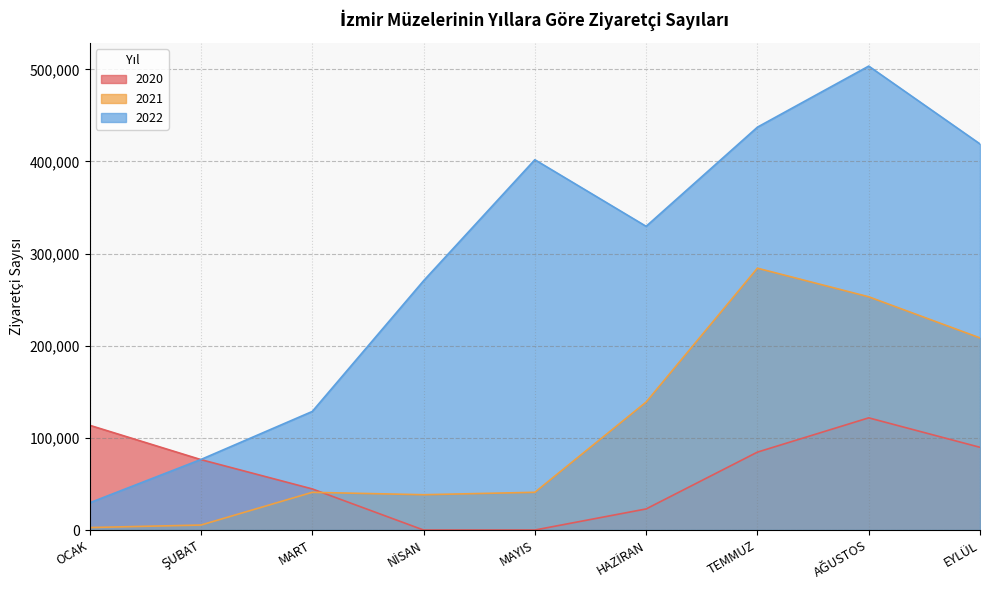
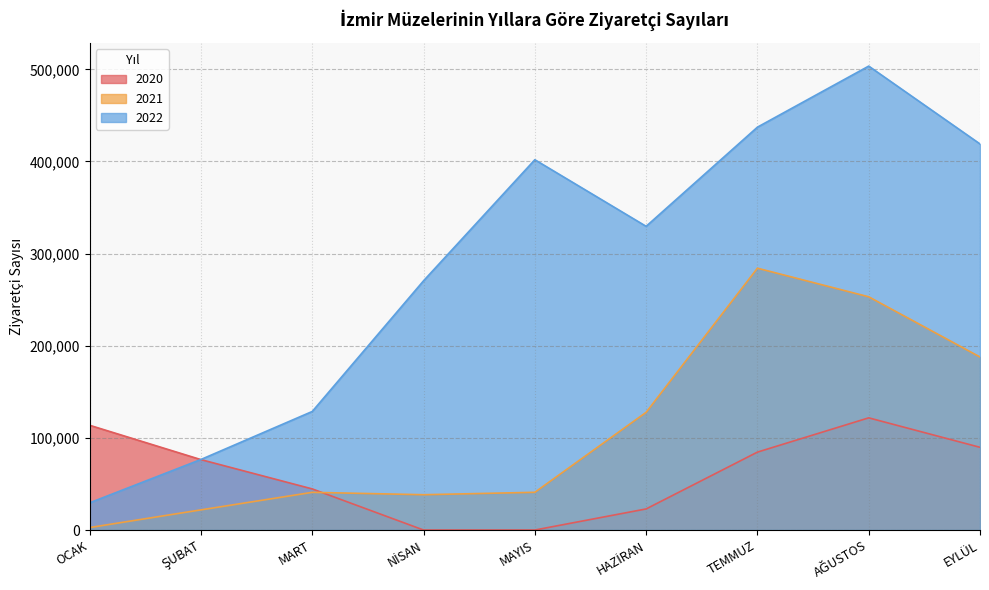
2021, ŞUBAT: 10,000 -> 20,000
2021, HAZİRAN: 140,000 -> 130,000
2021, EYLÜL: 210,000 -> 190,000
